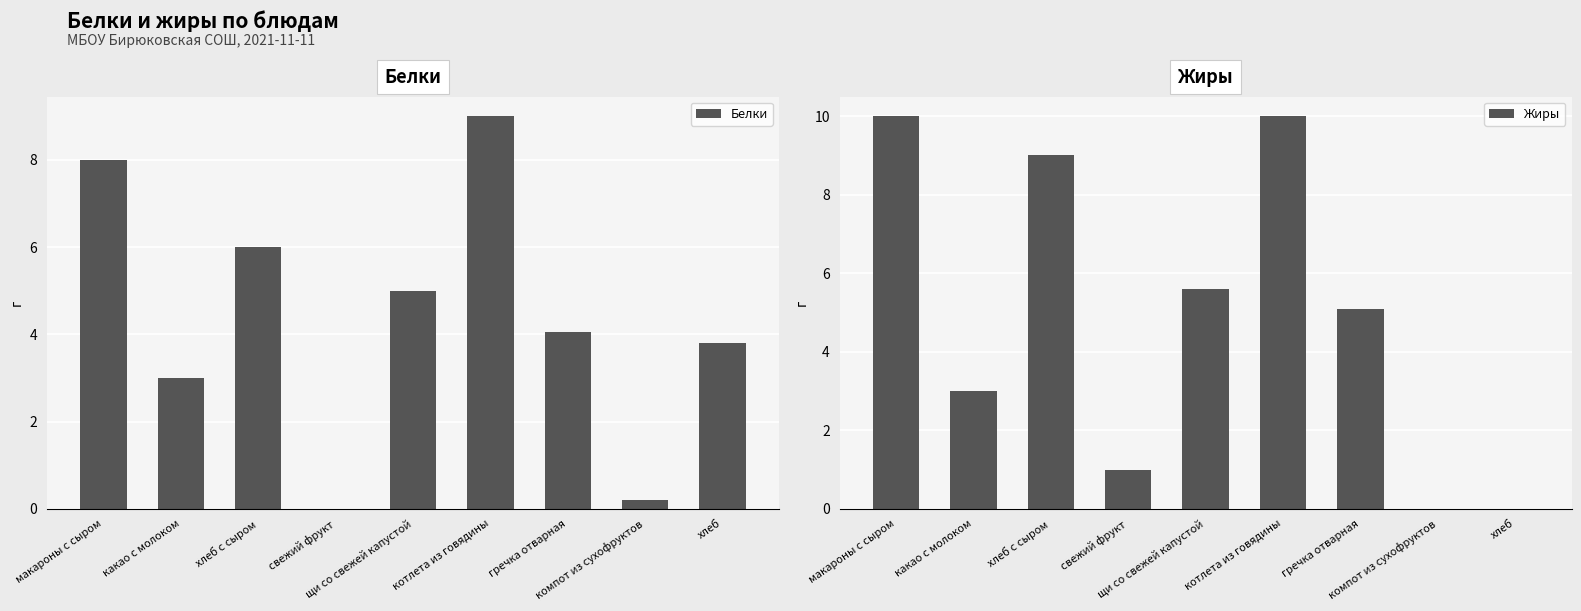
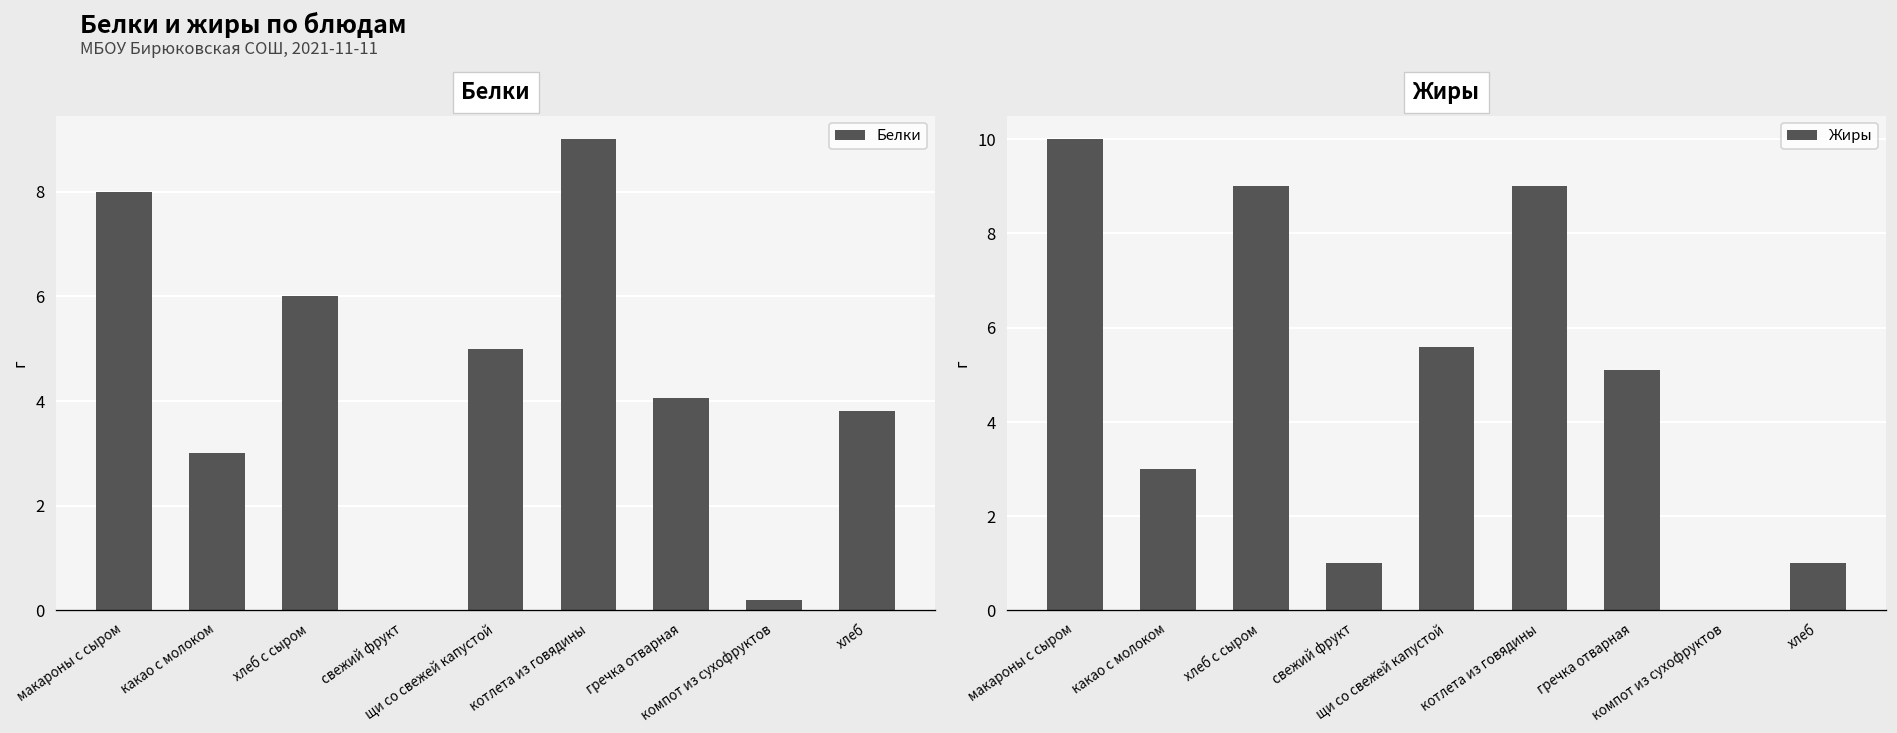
Жиры, котлета из говядины: 10 -> 9
Жиры, хлеб: 0 -> 1
